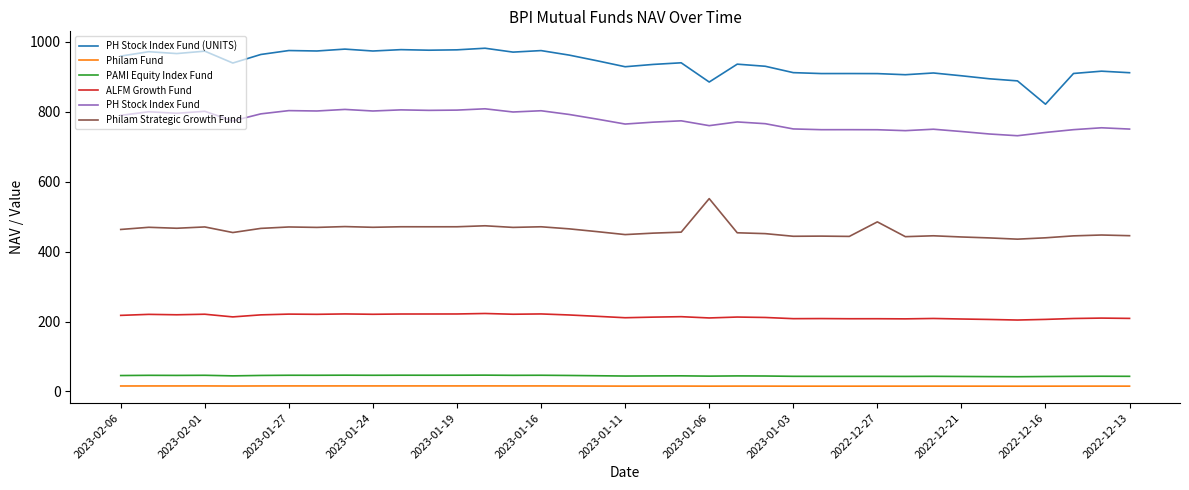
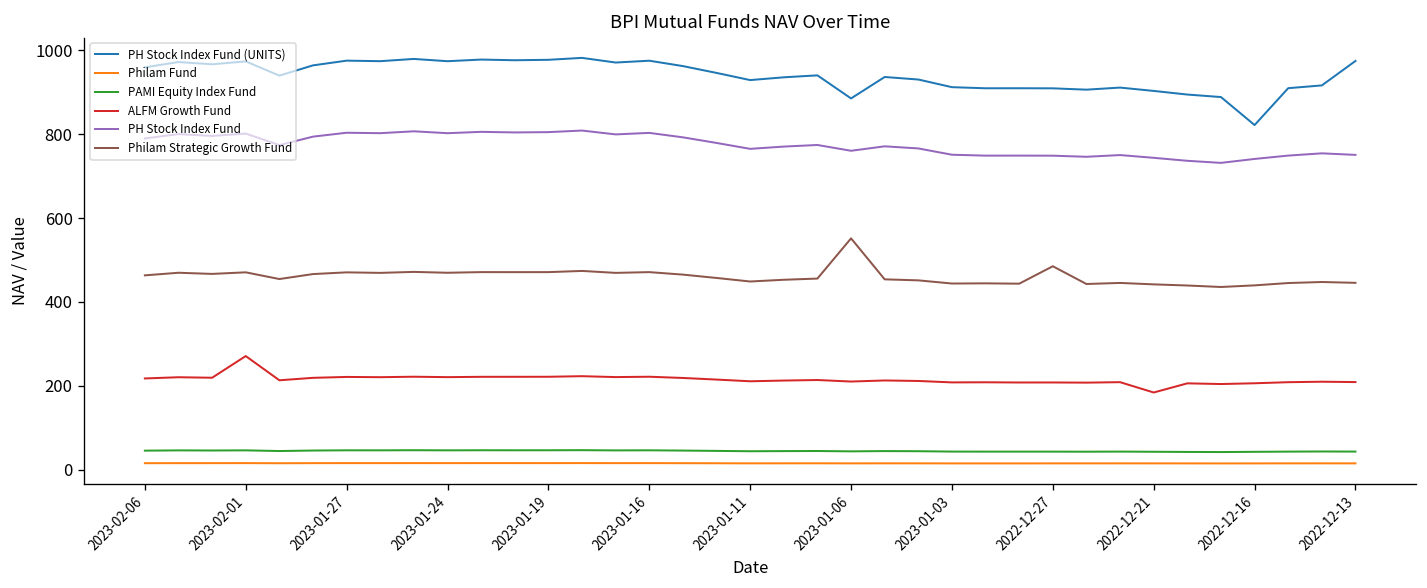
ALFM Growth Fund, 2023-02-01: 220 -> 270
ALFM Growth Fund, 2022-12-21: 210 -> 180
PH Stock Index Fund (UNITS), 2022-12-13: 910 -> 970
